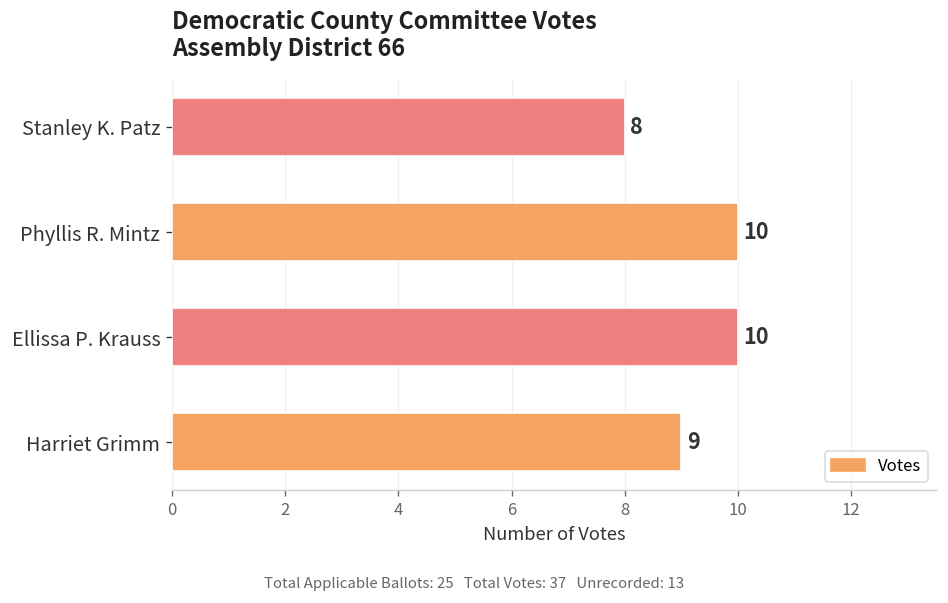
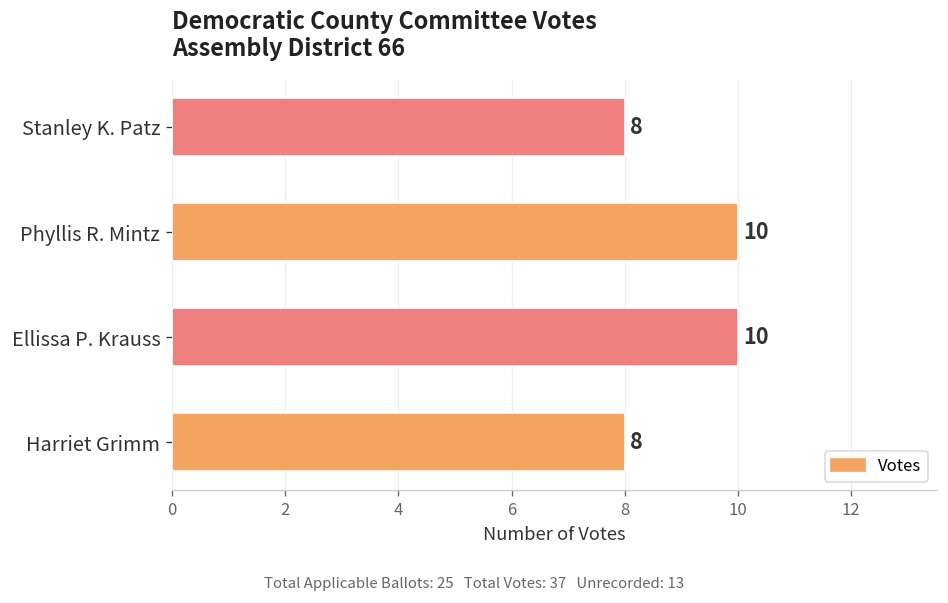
Harriet Grimm: 9 -> 8
